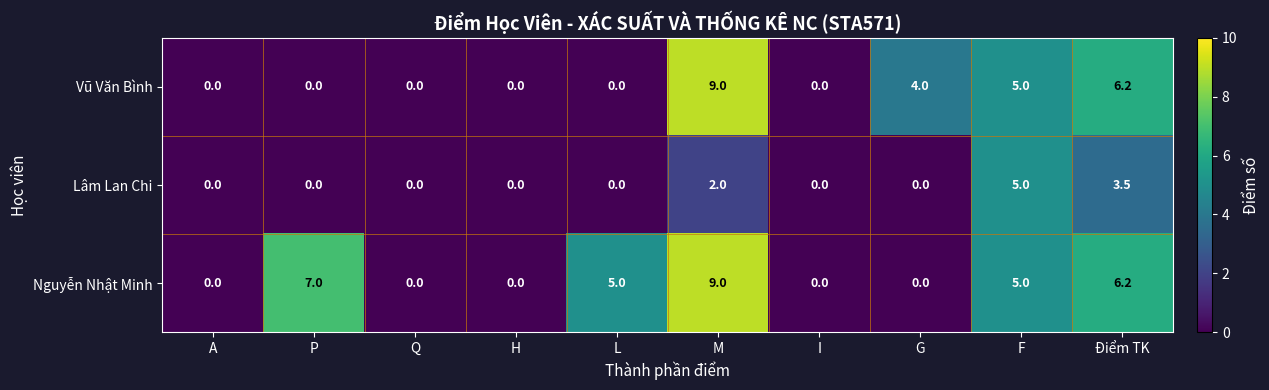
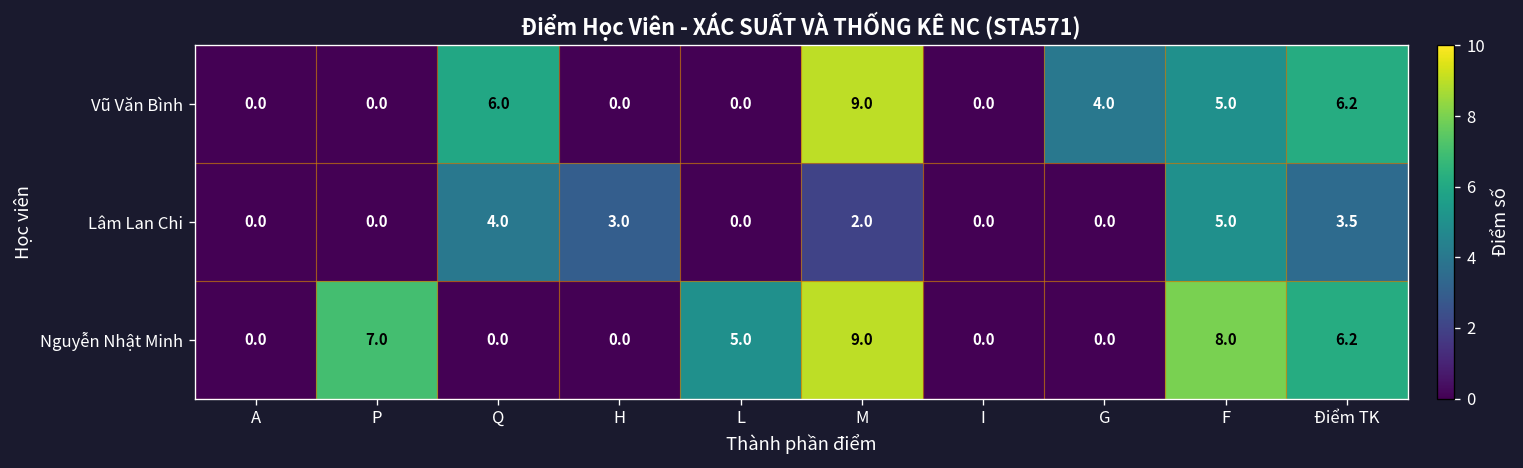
Vũ Văn Bình, Q: 0.0 -> 6.0
Lâm Lan Chi, Q: 0.0 -> 4.0
Lâm Lan Chi, H: 0.0 -> 3.0
Nguyễn Nhật Minh, F: 5.0 -> 8.0
